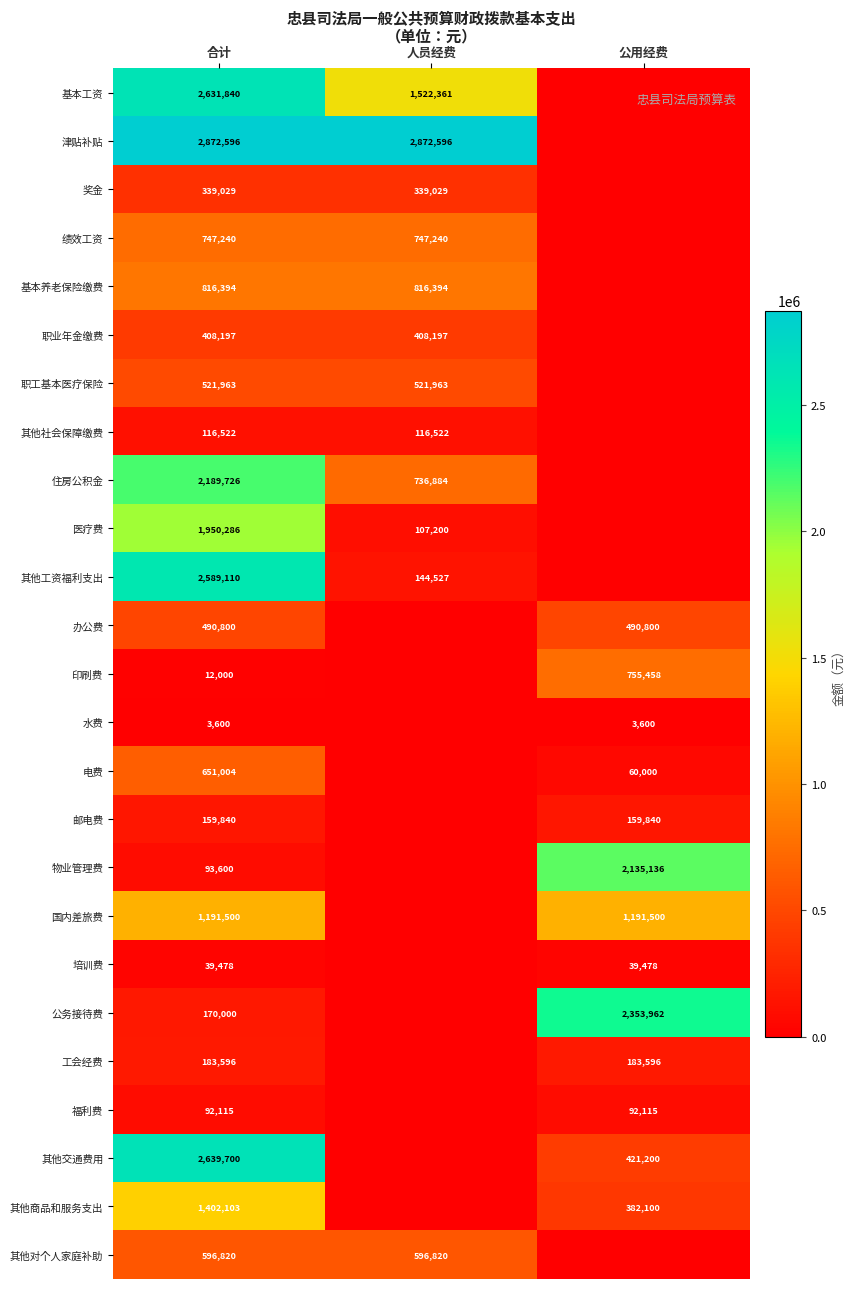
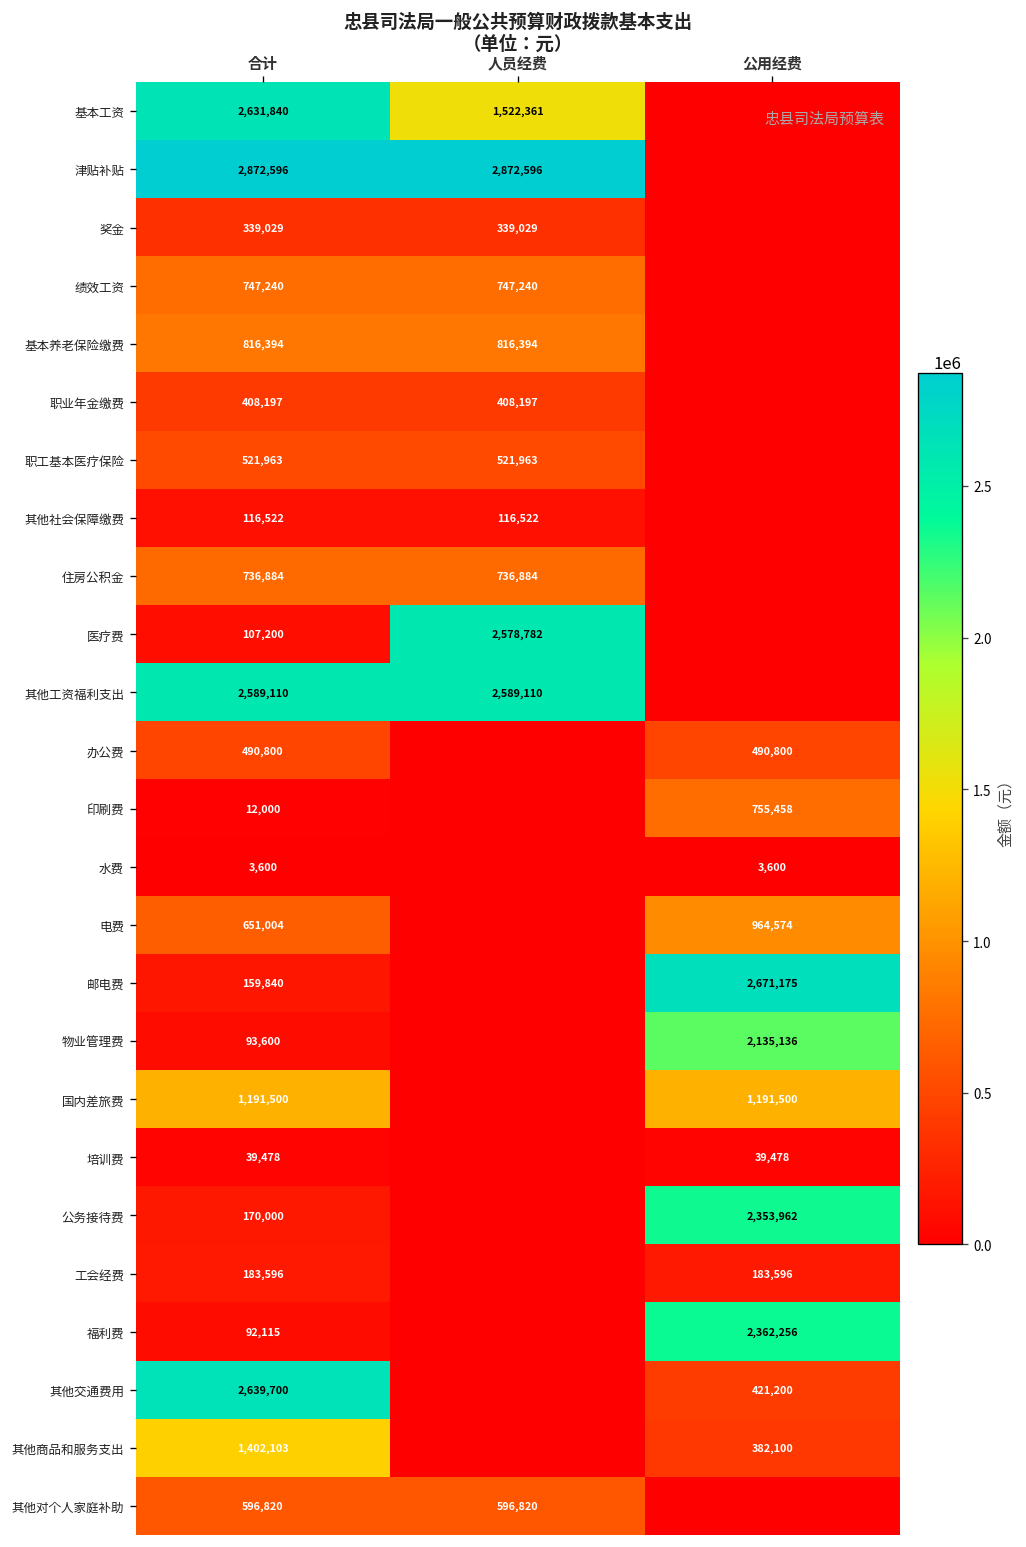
住房公积金, 合计: 2,189,726 -> 736,884
医疗费, 合计: 1,950,286 -> 107,200
医疗费, 人员经费: 107,200 -> 2,578,782
其他工资福利支出, 人员经费: 144,527 -> 2,589,110
电费, 公用经费: 60,000 -> 964,574
邮电费, 公用经费: 159,840 -> 2,671,175
福利费, 公用经费: 92,115 -> 2,362,256
